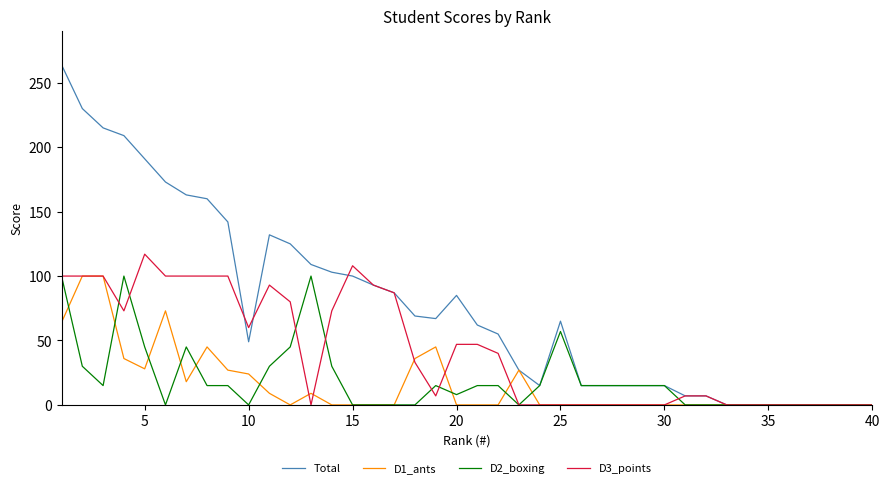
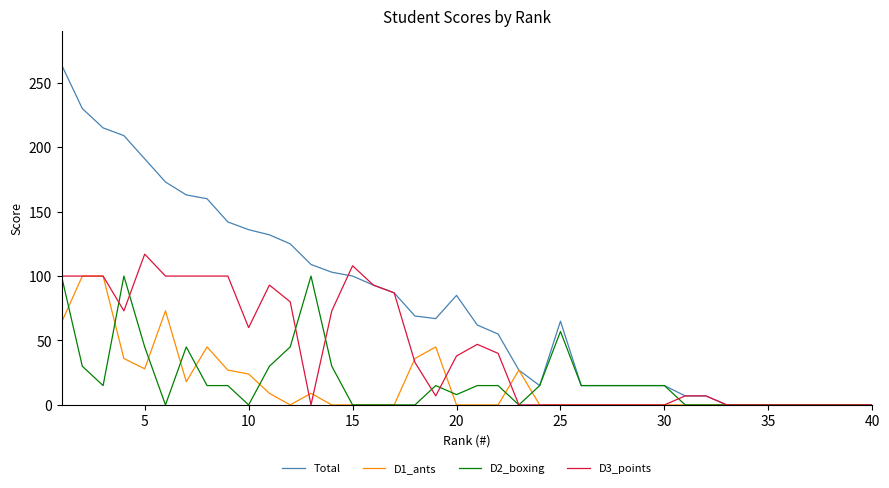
Total, 10: 49 -> 136
D3_points, 20: 47 -> 38
